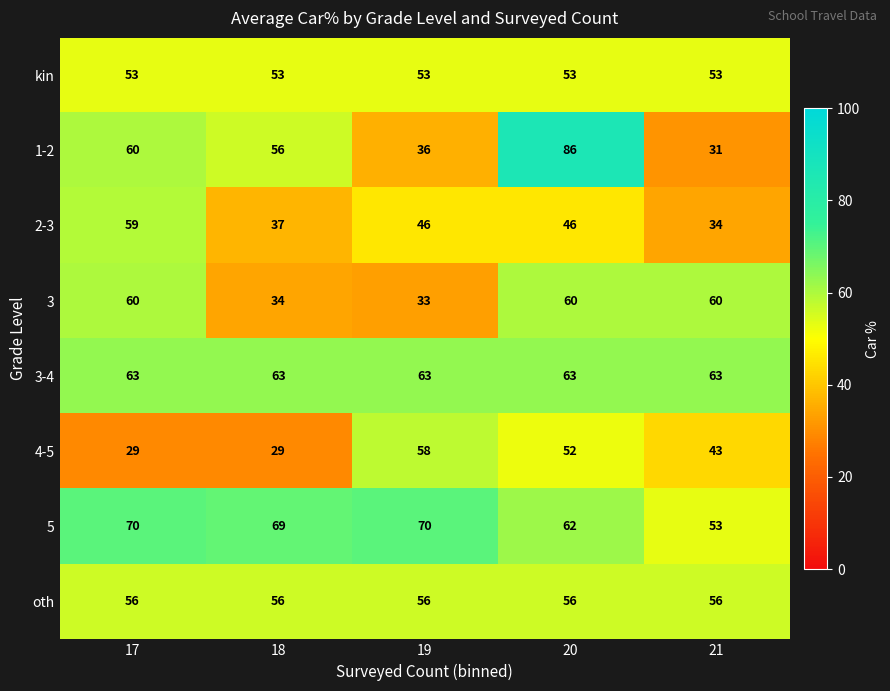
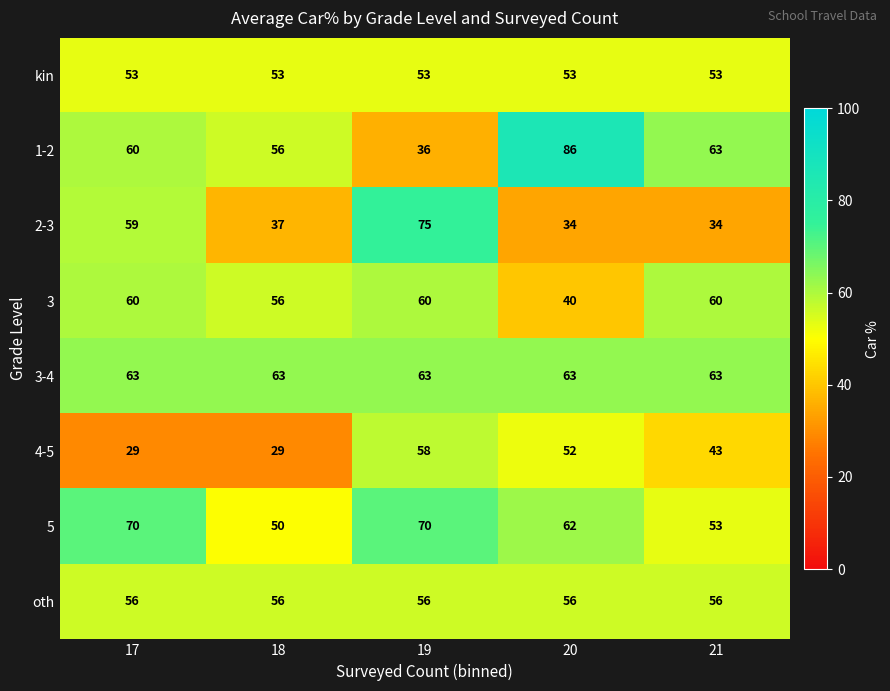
1-2, 21: 31 -> 63
2-3, 19: 46 -> 75
2-3, 20: 46 -> 34
3, 18: 34 -> 56
3, 19: 33 -> 60
3, 20: 60 -> 40
5, 18: 69 -> 50
